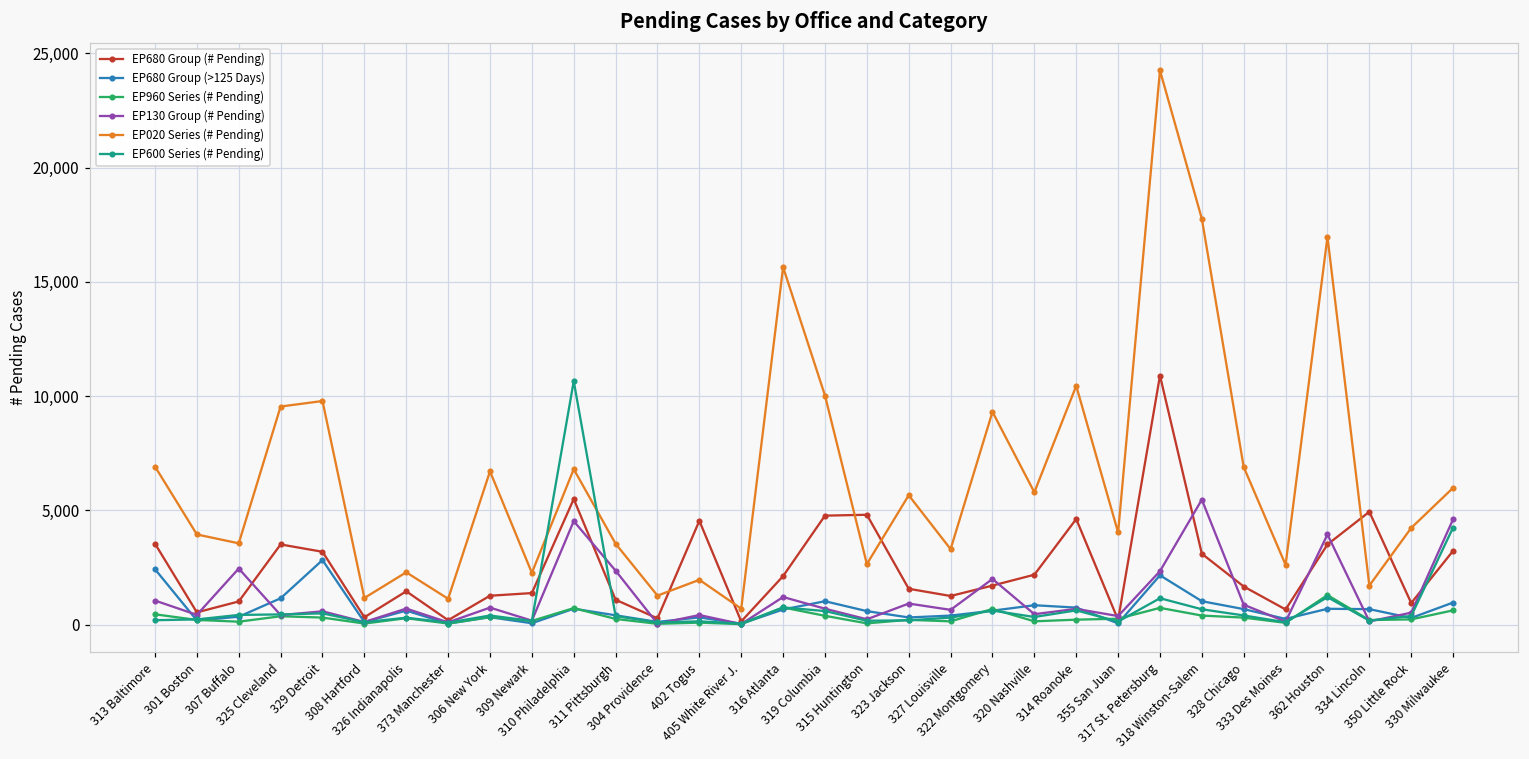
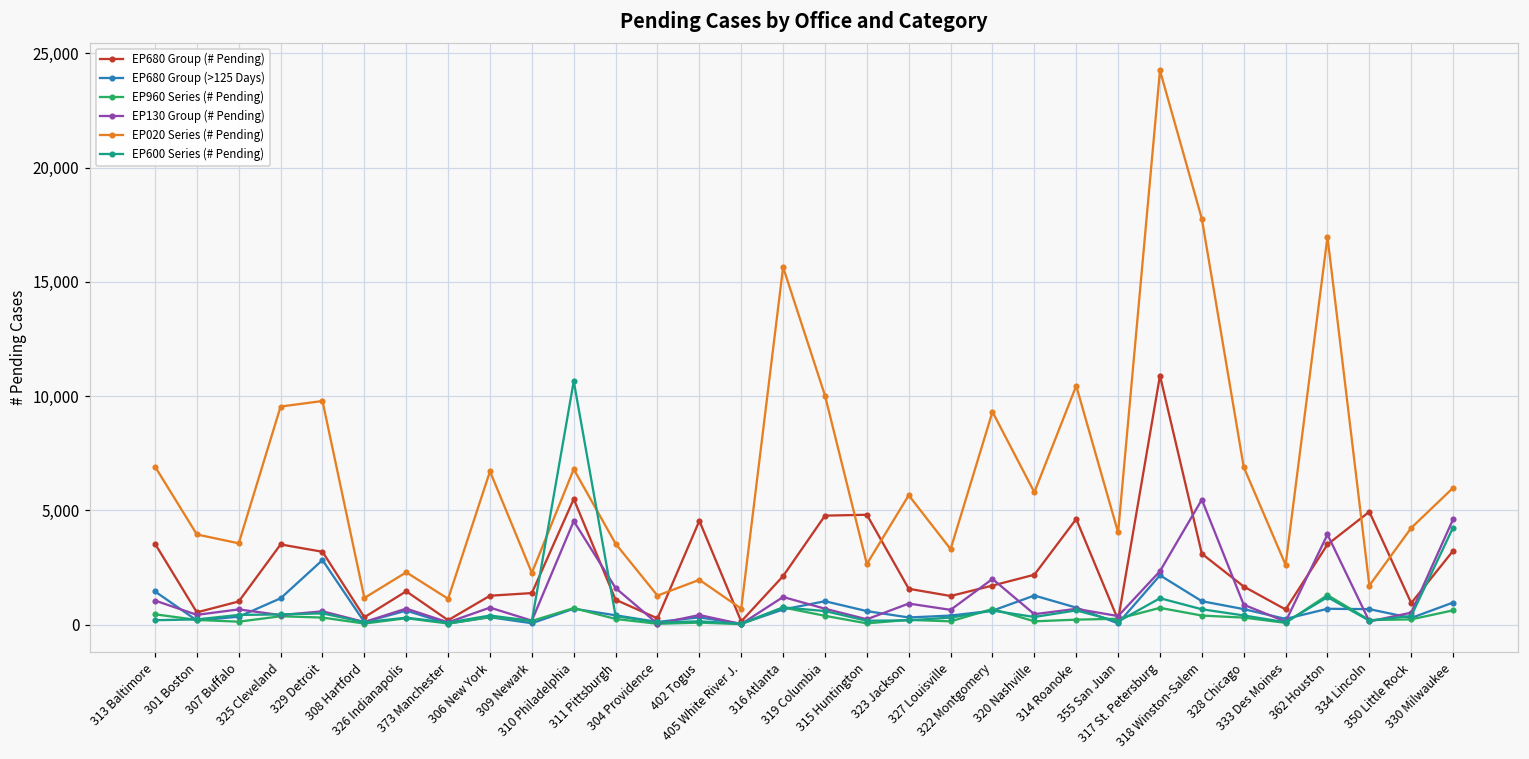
EP680 Group (>125 Days), 313 Baltimore: 2,400 -> 1,500
EP130 Group (# Pending), 307 Buffalo: 2,500 -> 700
EP130 Group (# Pending), 311 Pittsburgh: 2,400 -> 1,600
EP680 Group (>125 Days), 320 Nashville: 900 -> 1,300
